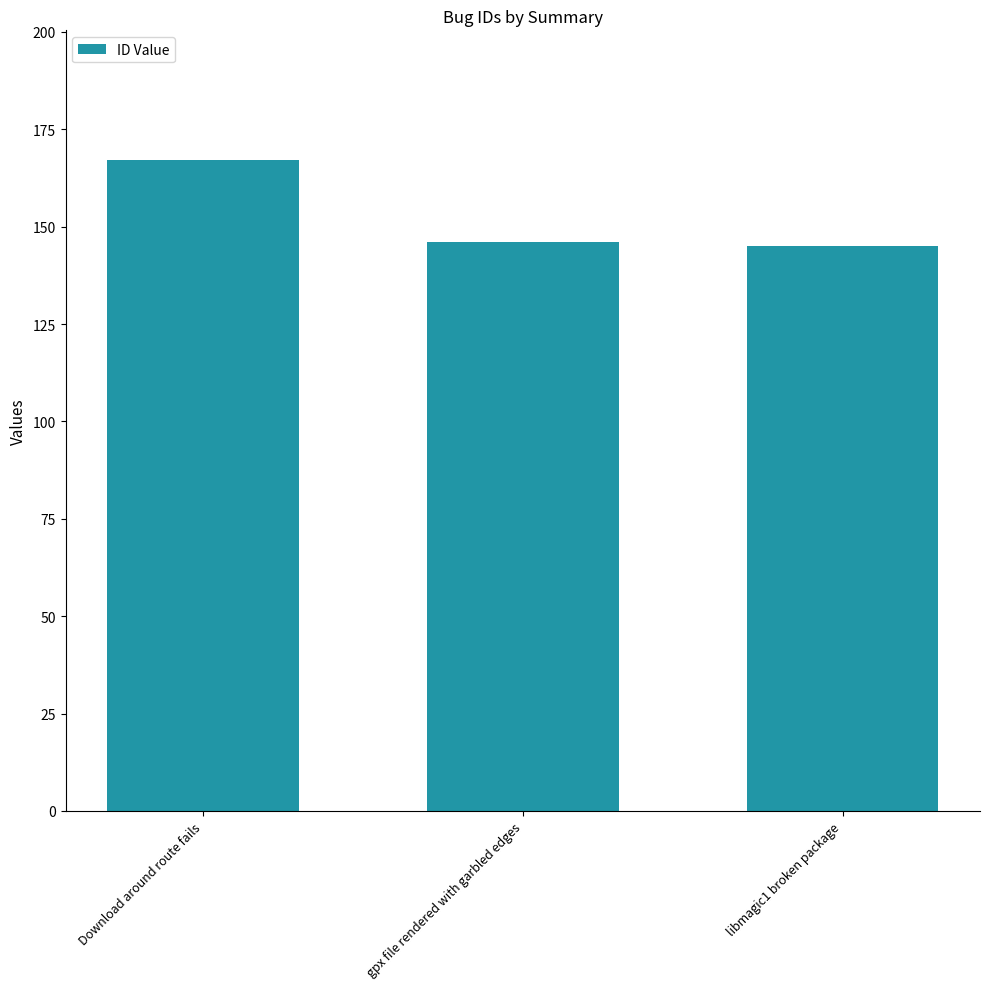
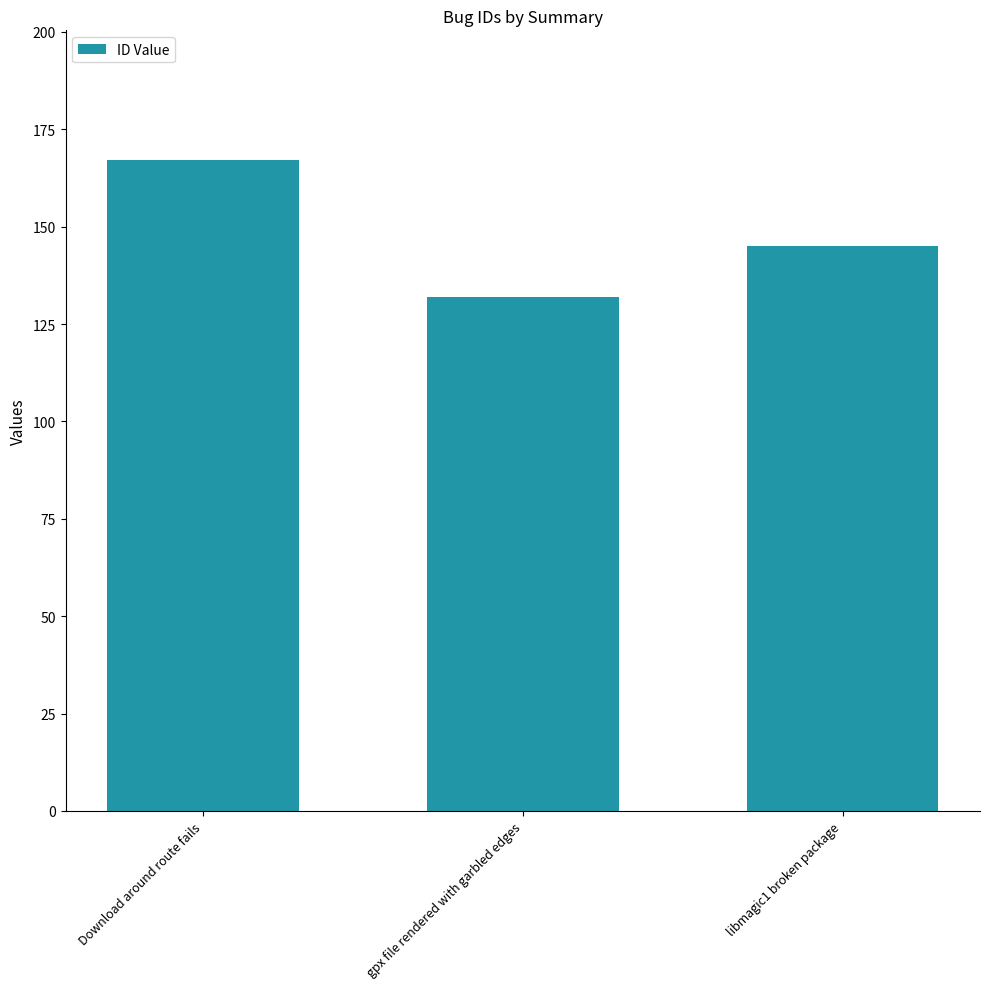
gpx file rendered with garbled edges: 146 -> 132
